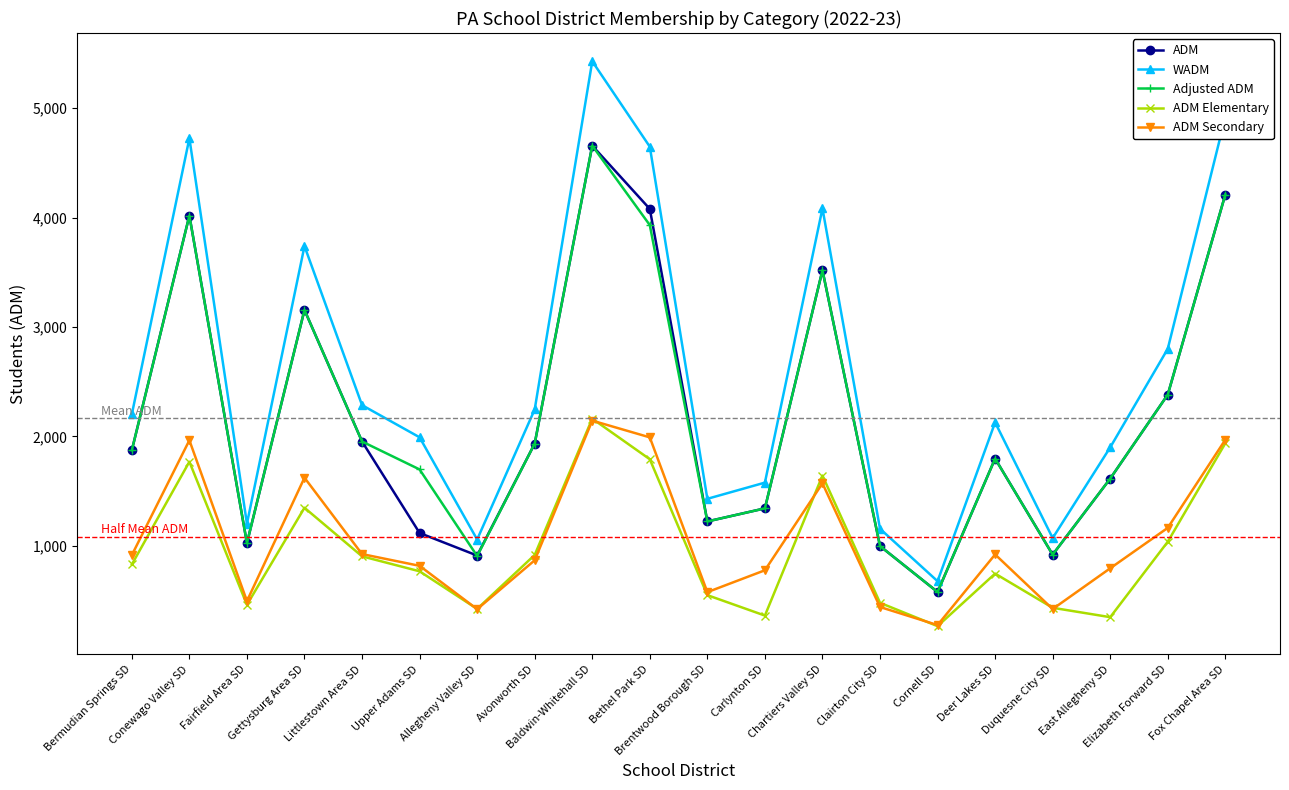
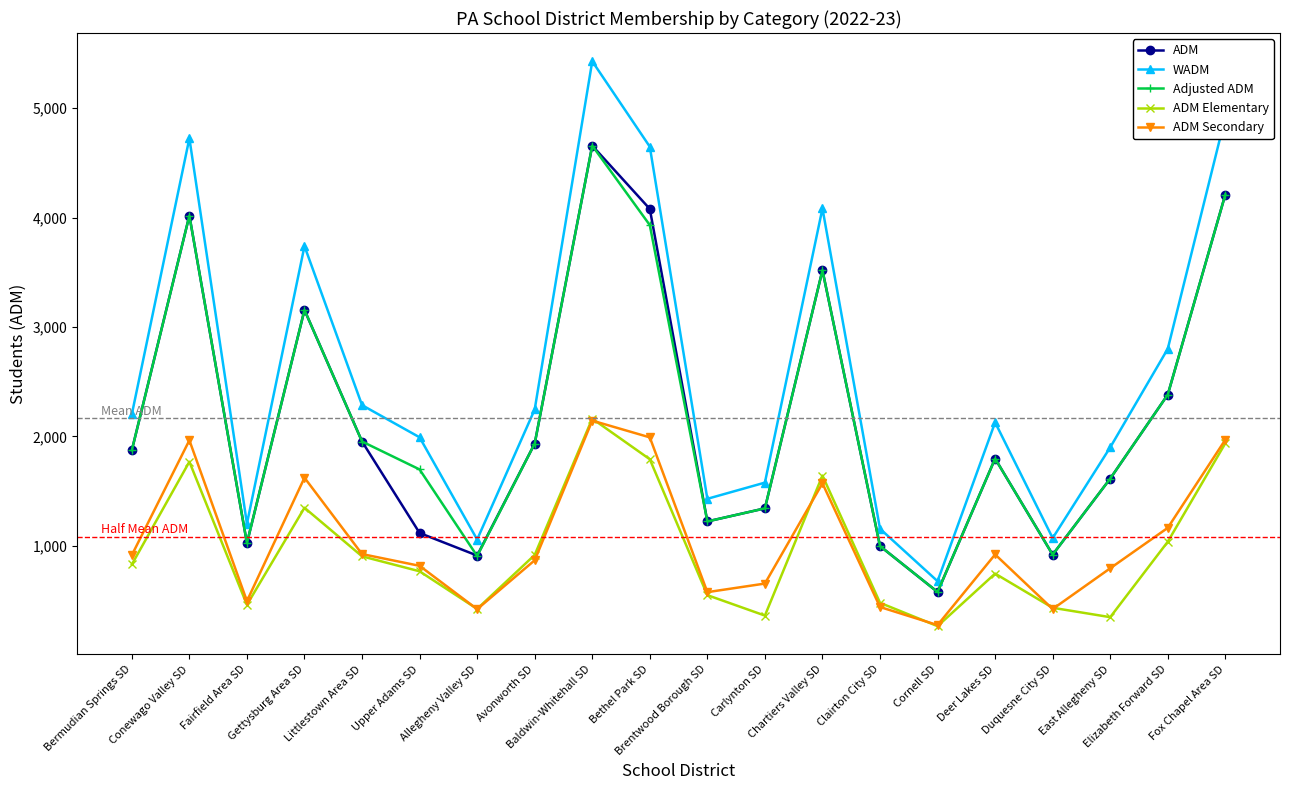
ADM Secondary, Carlynton SD: 780 -> 650
